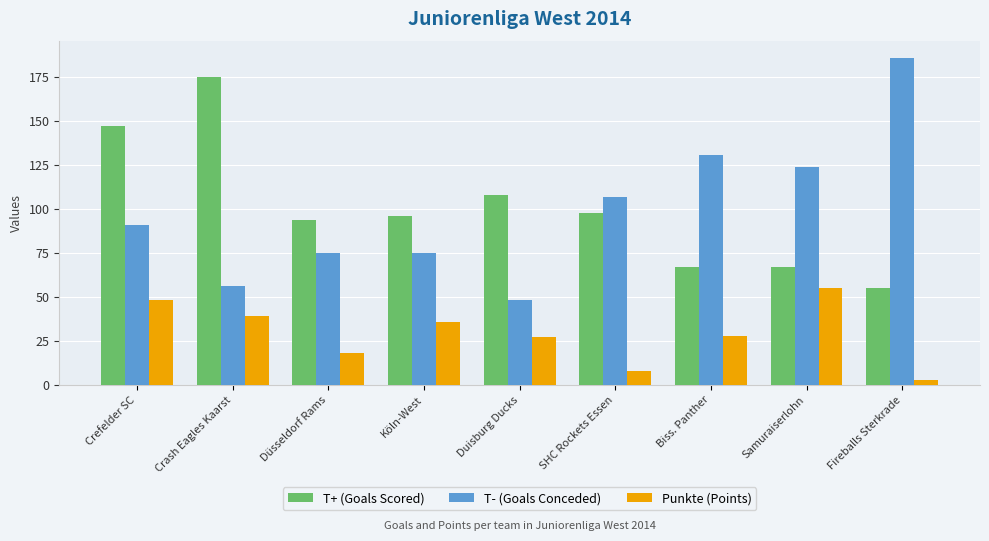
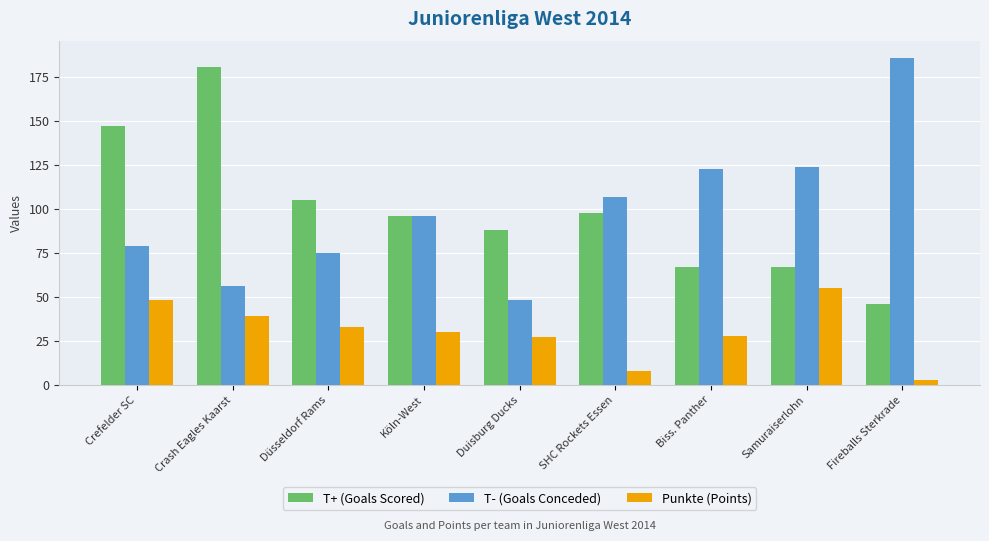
T- (Goals Conceded), Crefelder SC: 91 -> 79
T+ (Goals Scored), Crash Eagles Kaarst: 175 -> 181
T+ (Goals Scored), Düsseldorf Rams: 94 -> 105
Punkte (Points), Düsseldorf Rams: 18 -> 33
T- (Goals Conceded), Köln-West: 75 -> 96
Punkte (Points), Köln-West: 36 -> 30
T+ (Goals Scored), Duisburg Ducks: 108 -> 88
T- (Goals Conceded), Biss. Panther: 131 -> 123
T+ (Goals Scored), Fireballs Sterkrade: 55 -> 46
